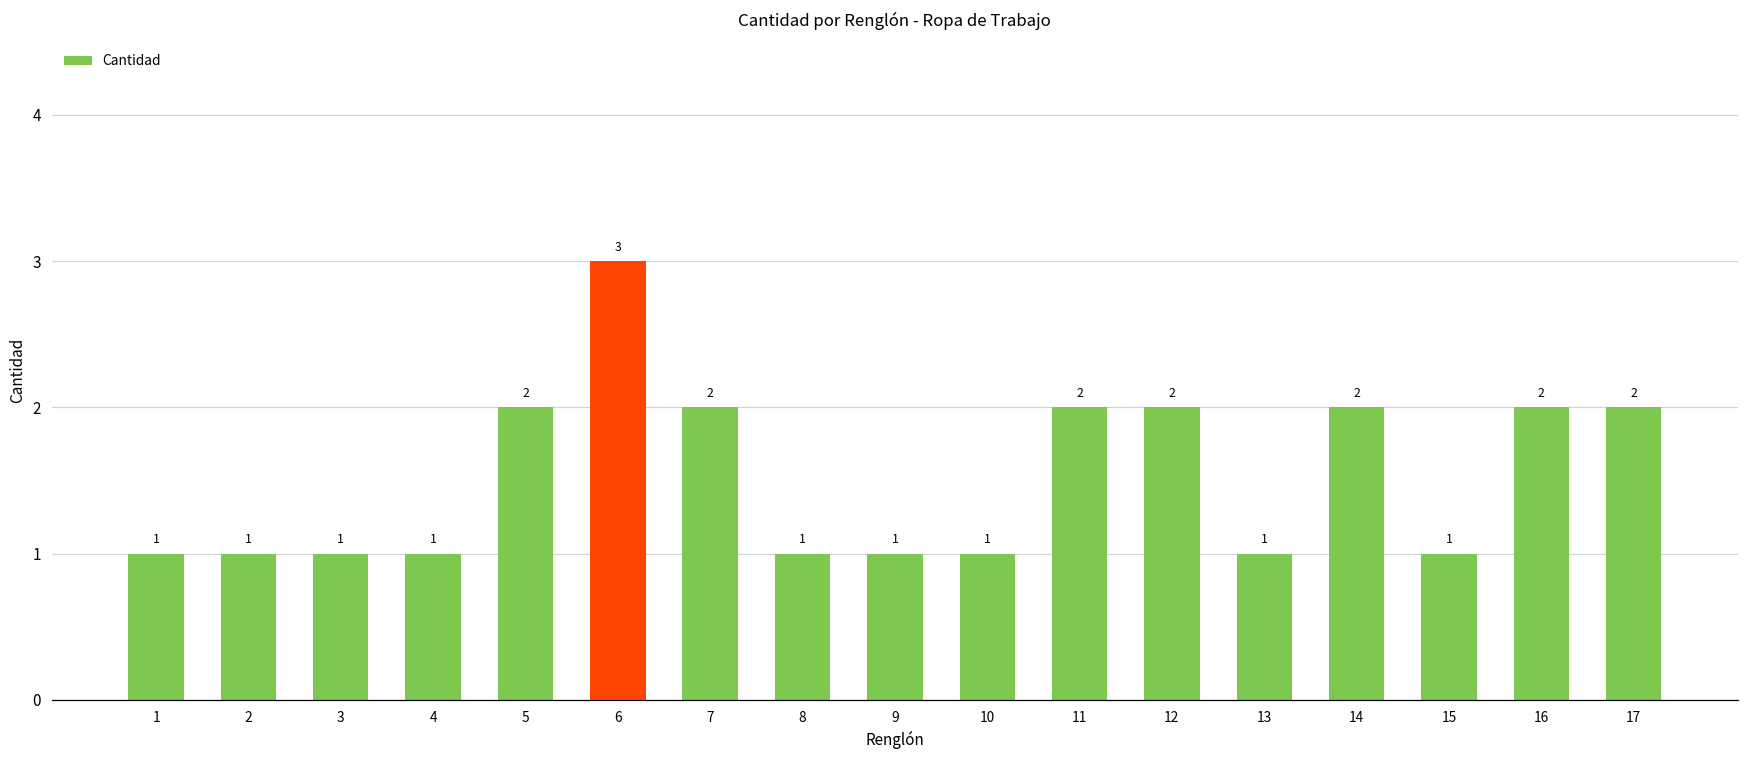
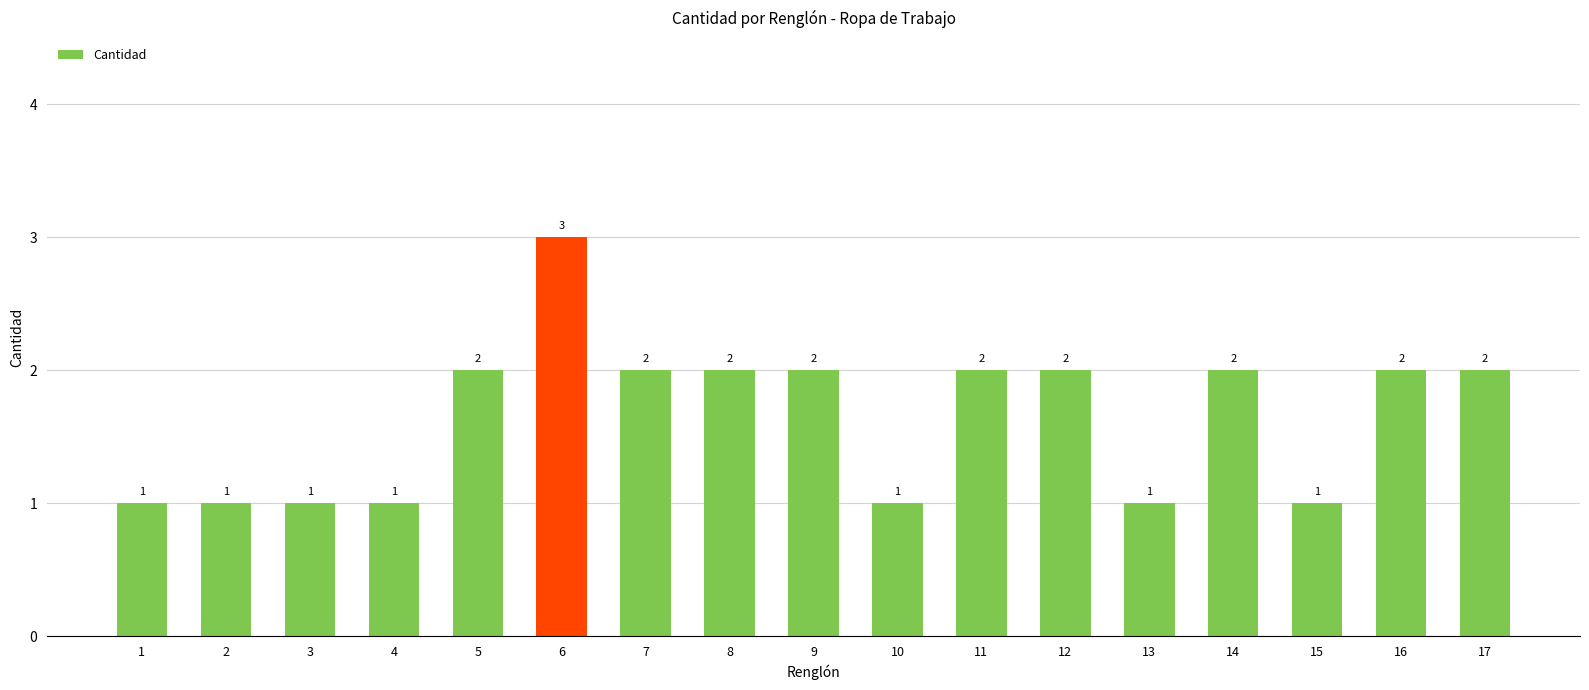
8: 1 -> 2
9: 1 -> 2
